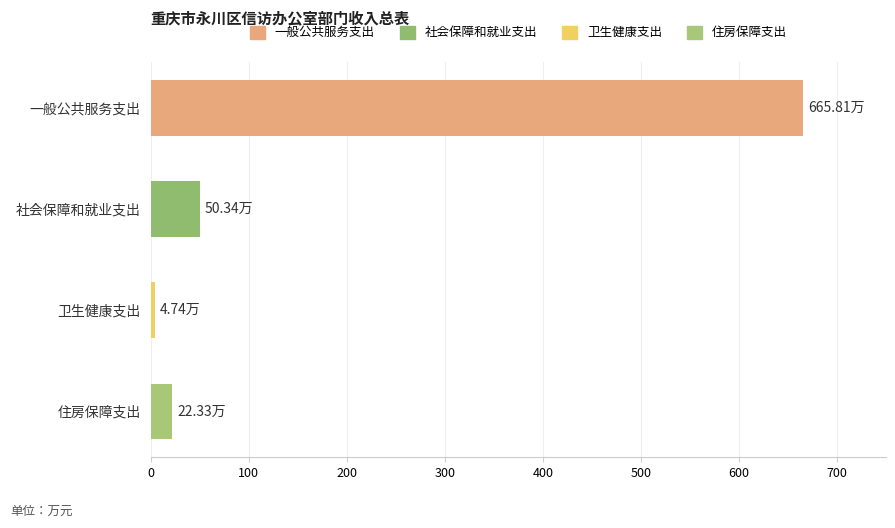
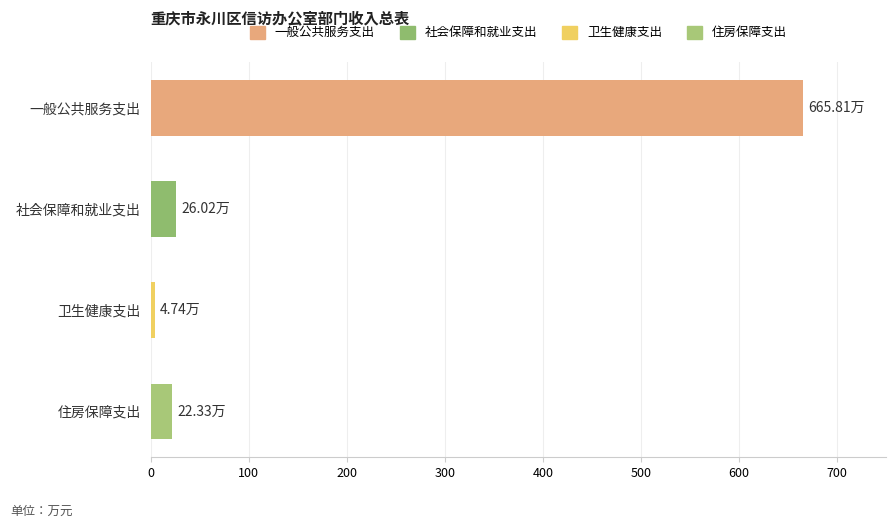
社会保障和就业支出: 50.34万 -> 26.02万
